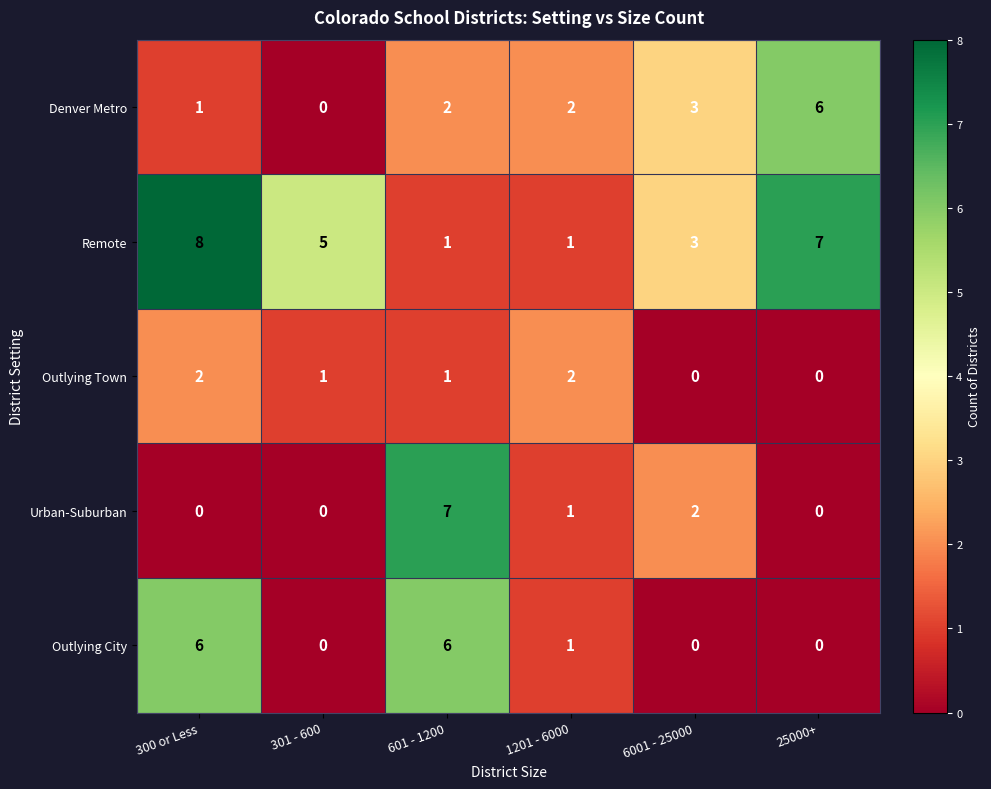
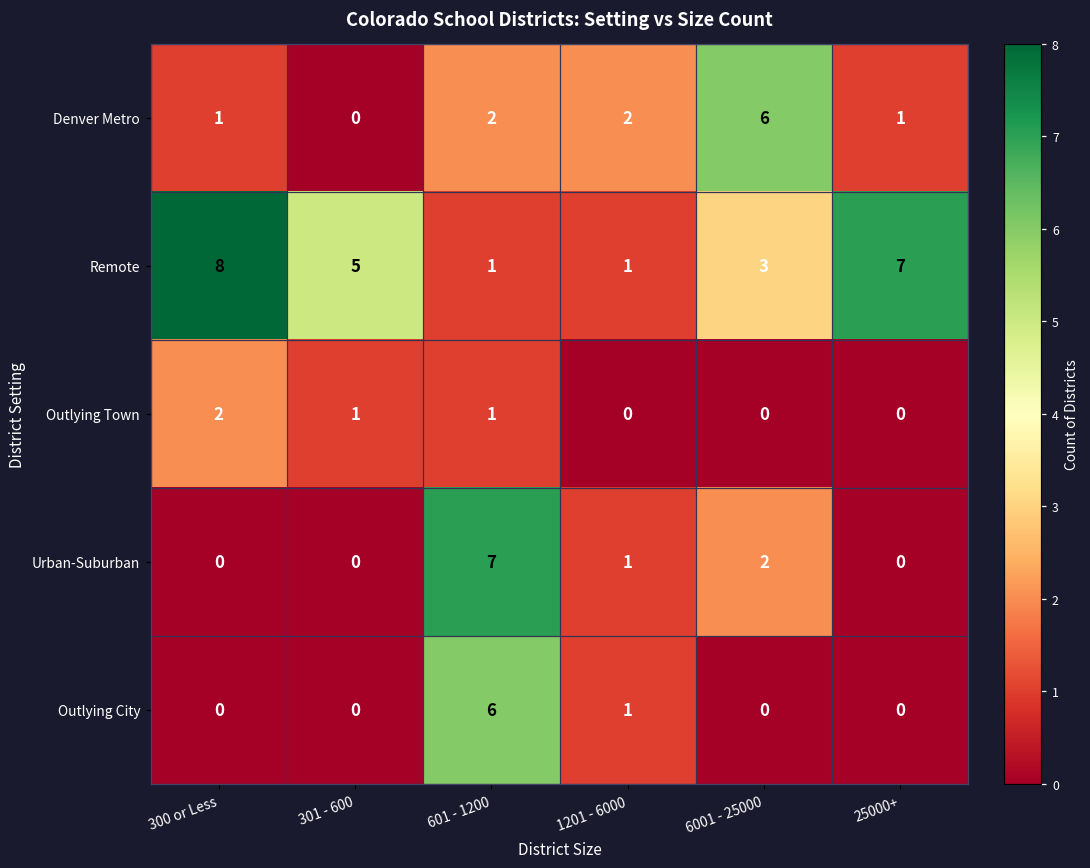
Denver Metro, 6001 - 25000: 3 -> 6
Denver Metro, 25000+: 6 -> 1
Outlying Town, 1201 - 6000: 2 -> 0
Outlying City, 300 or Less: 6 -> 0
